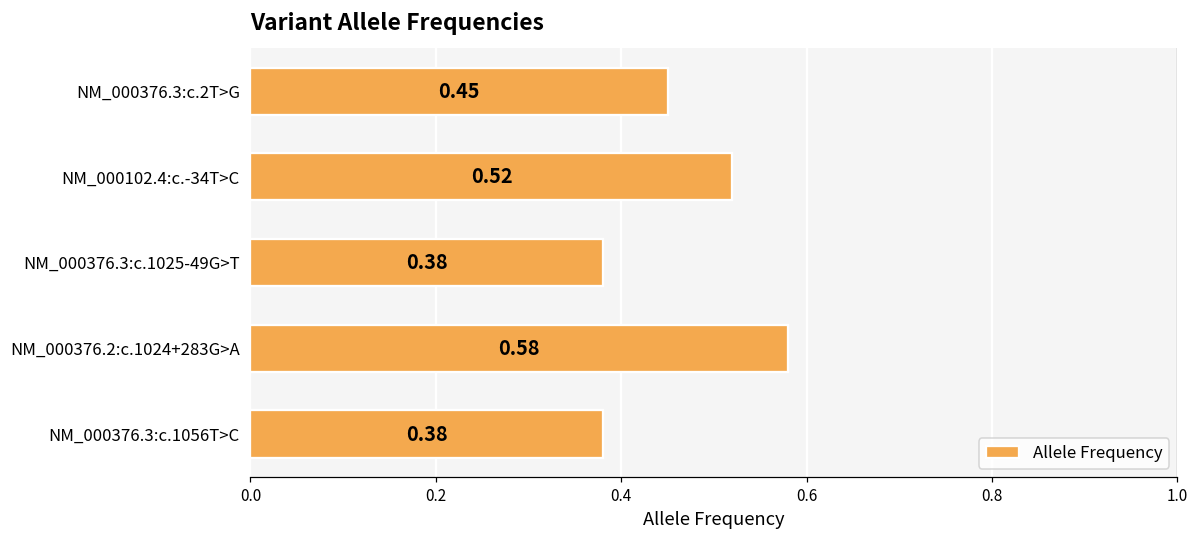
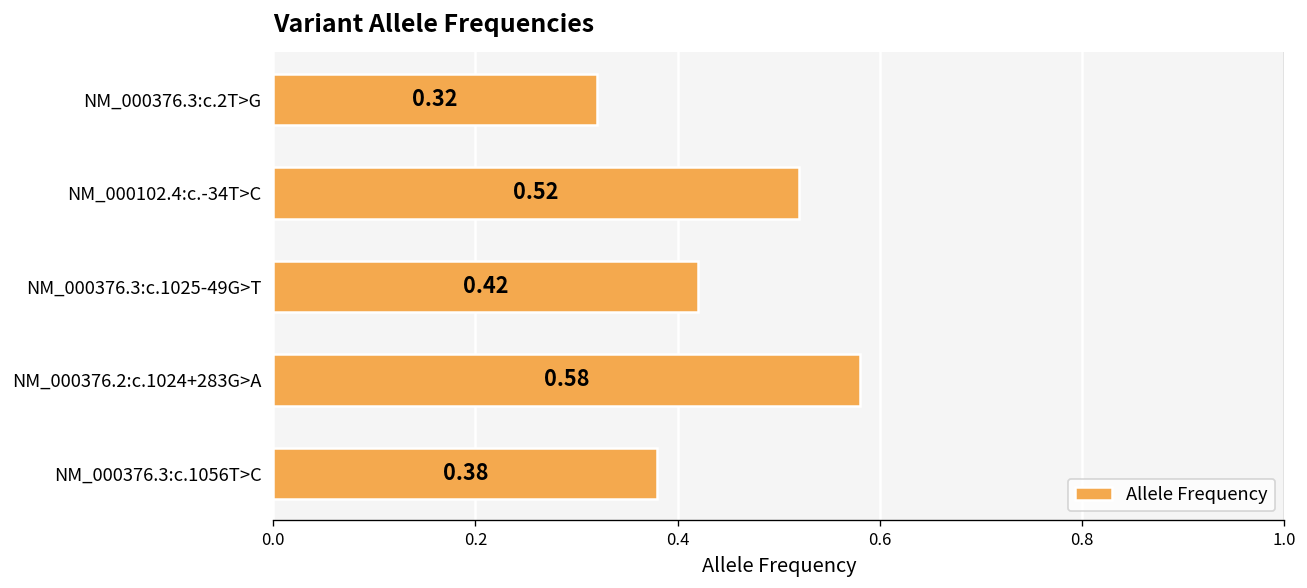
NM_000376.3:c.2T>G: 0.45 -> 0.32
NM_000376.3:c.1025-49G>T: 0.38 -> 0.42
